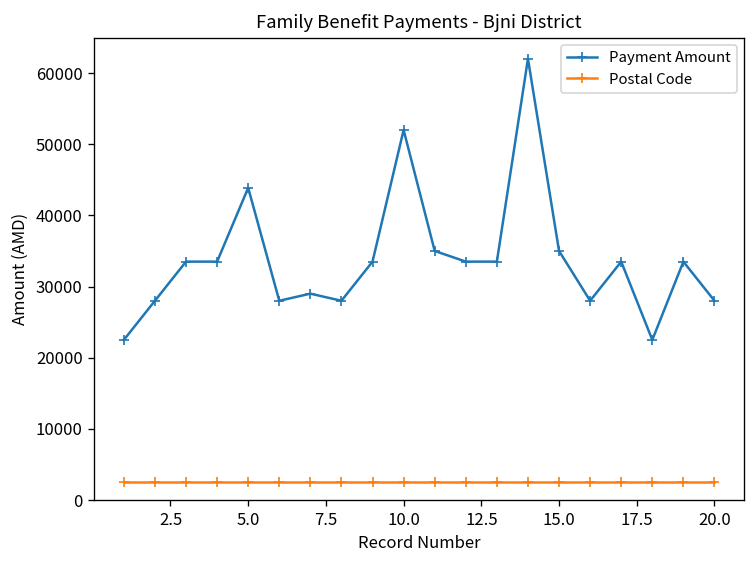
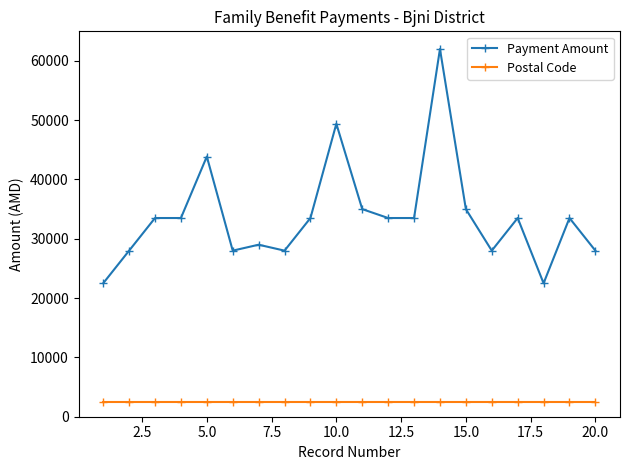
Payment Amount, 10.0: 52000 -> 49000
